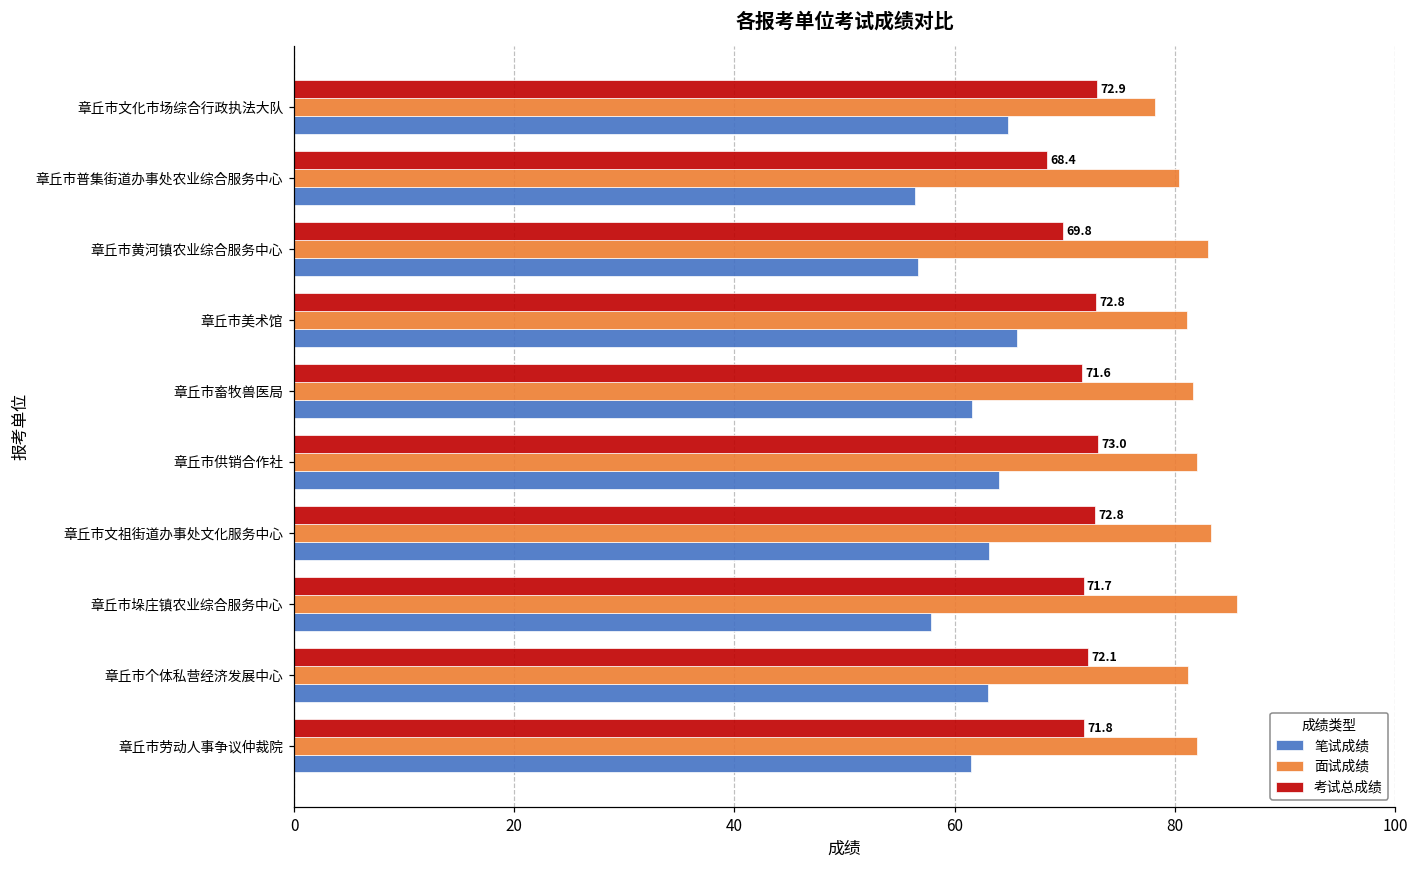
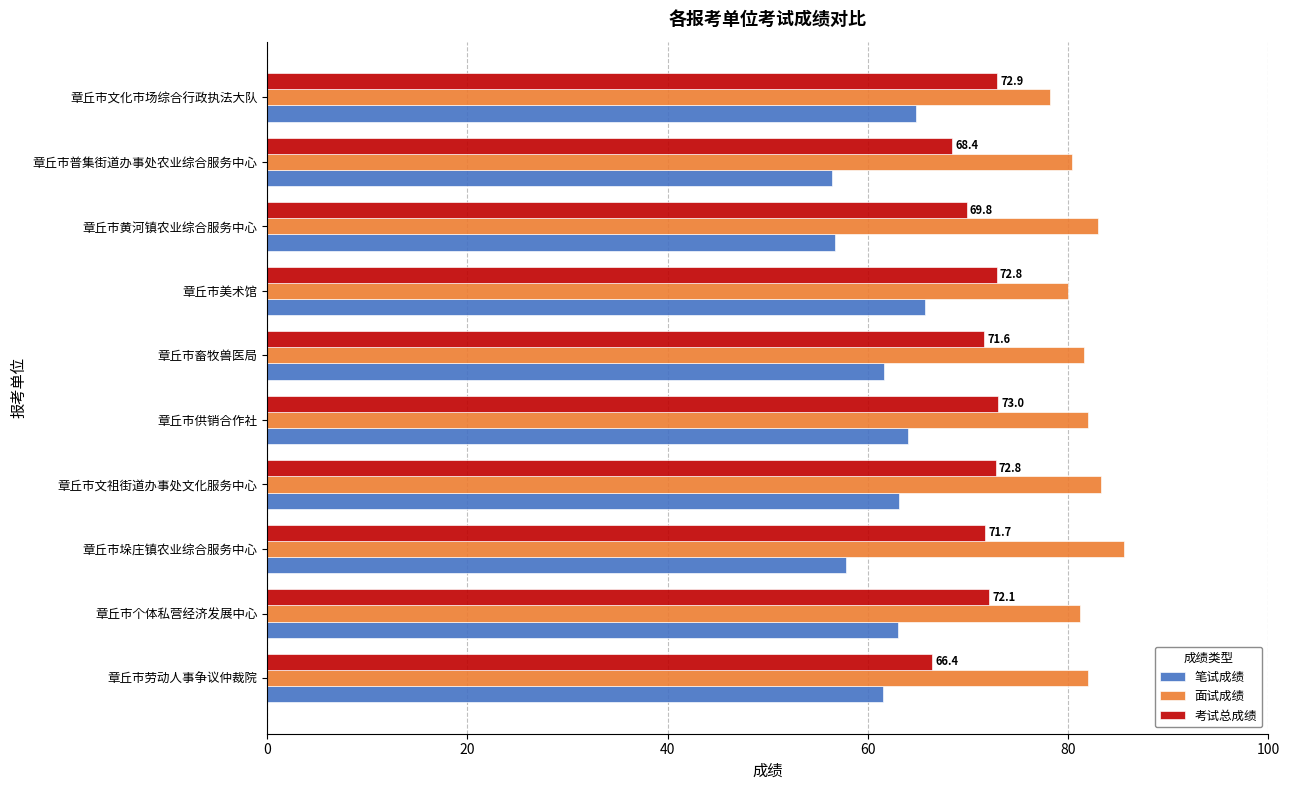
面试成绩, 章丘市美术馆: 81.1 -> 80.0
考试总成绩, 章丘市劳动人事争议仲裁院: 71.8 -> 66.4
